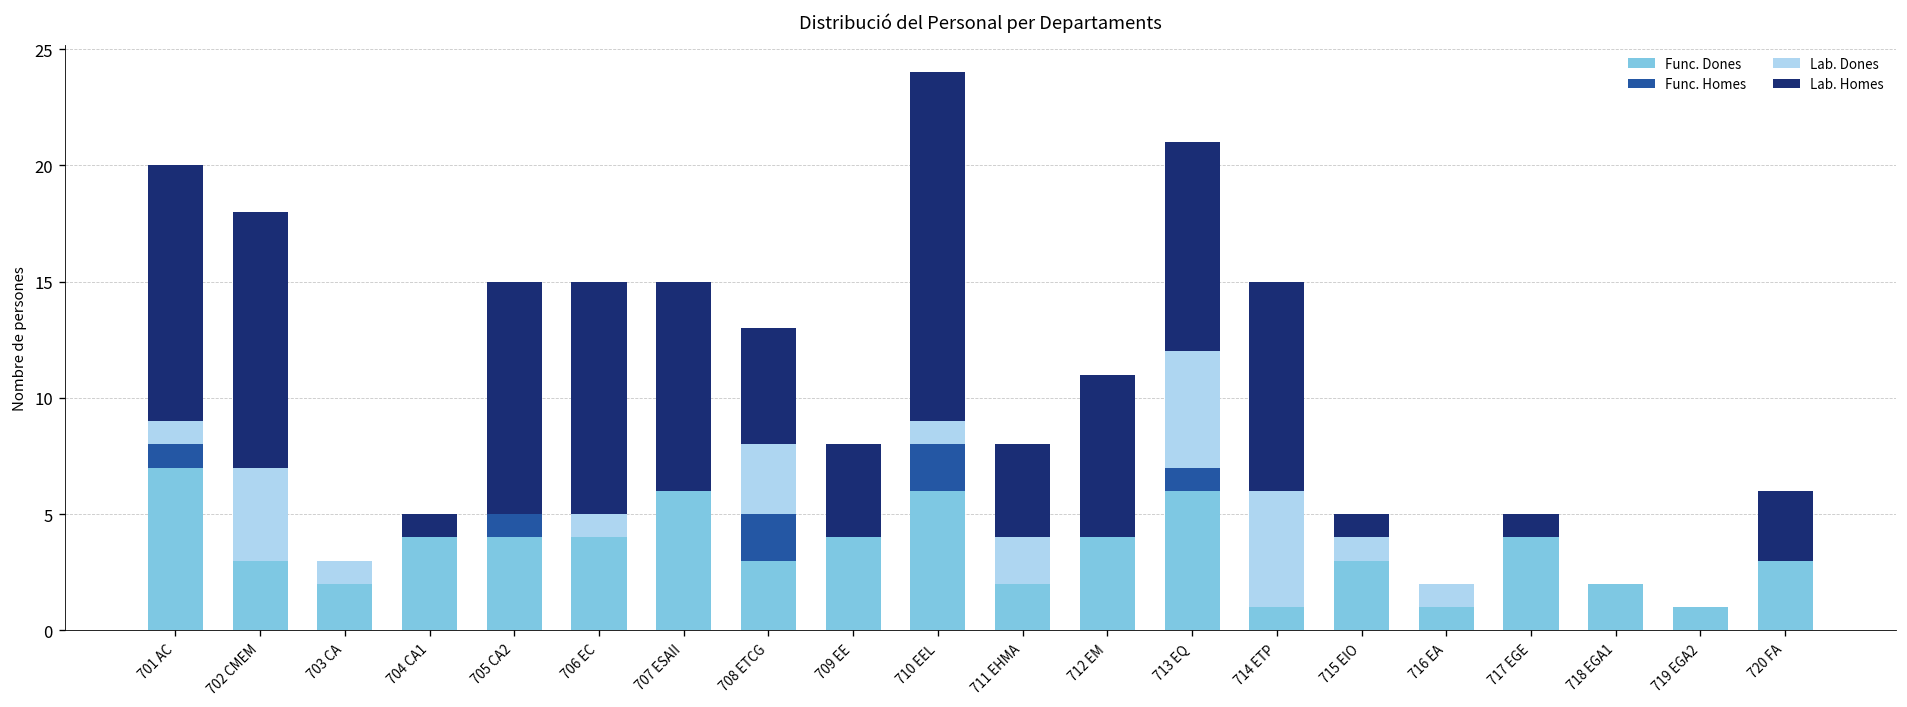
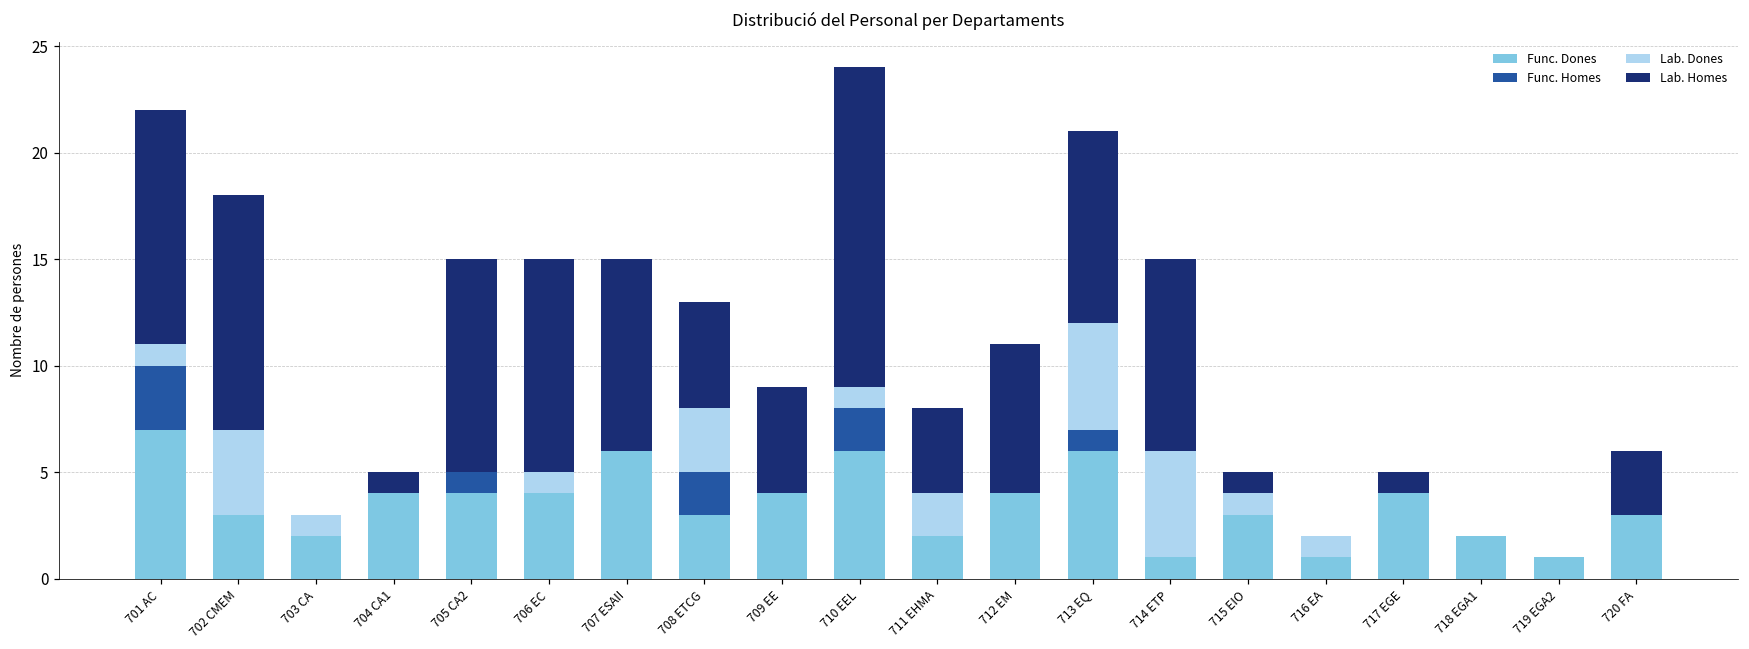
Func. Homes, 701 AC: 1 -> 3
Lab. Homes, 709 EE: 4 -> 5
